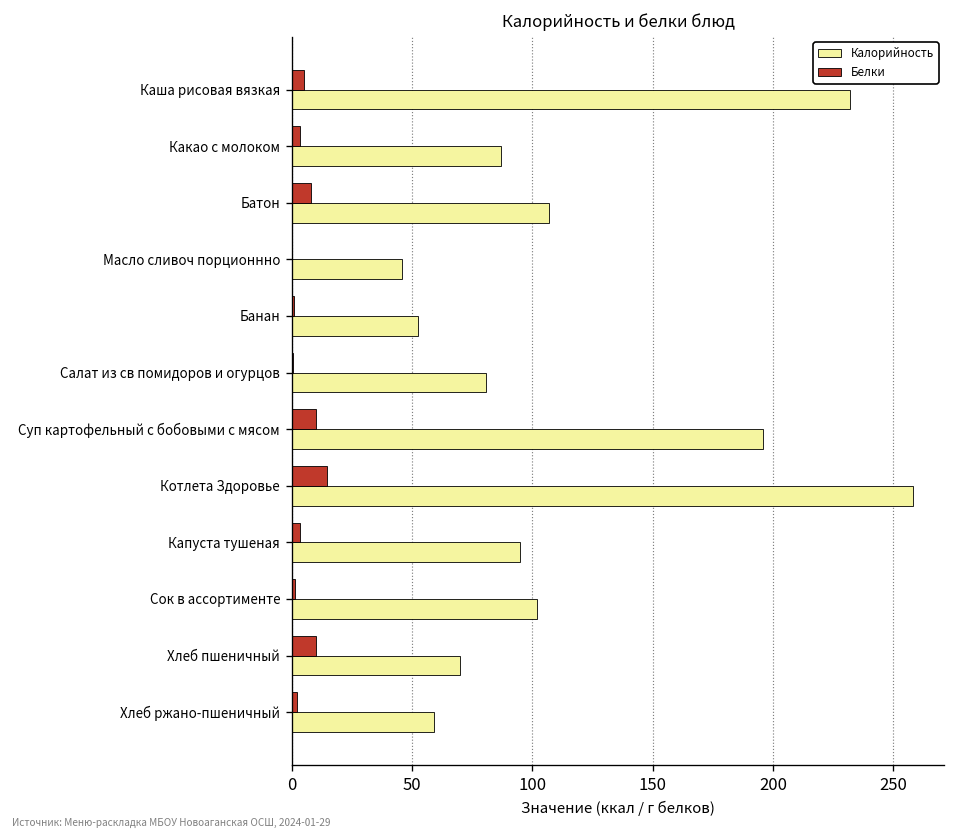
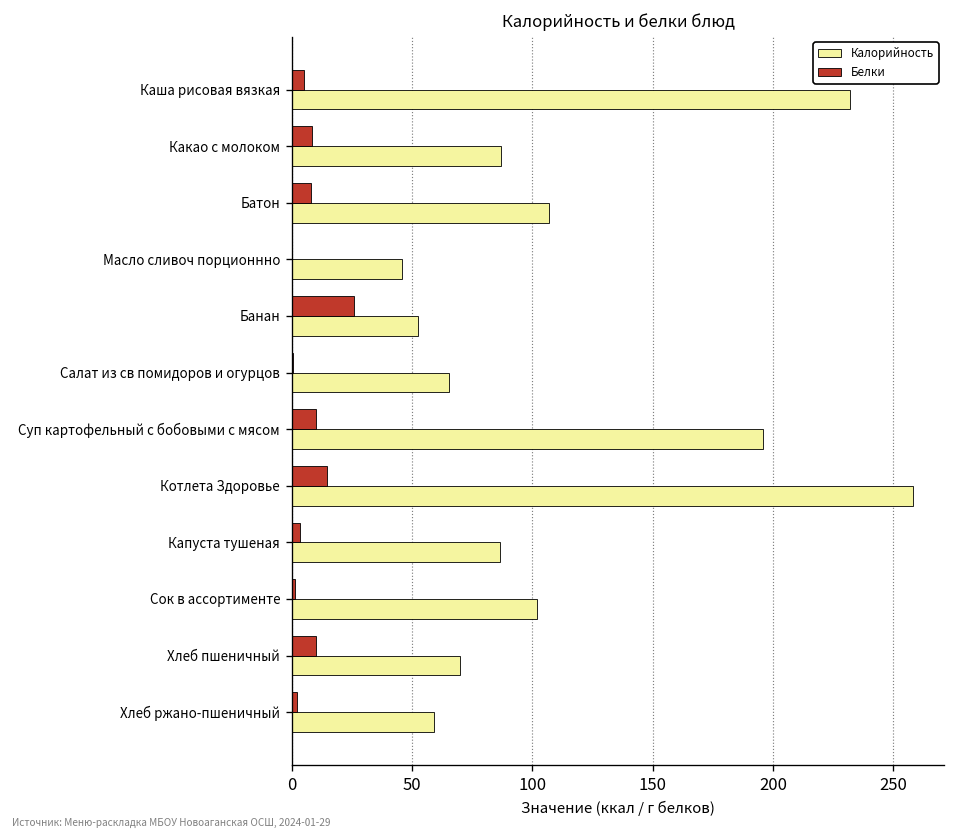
Белки, Какао с молоком: 4 -> 9
Белки, Банан: 1 -> 26
Калорийность, Салат из св помидоров и огурцов: 81 -> 65
Калорийность, Капуста тушеная: 95 -> 86
